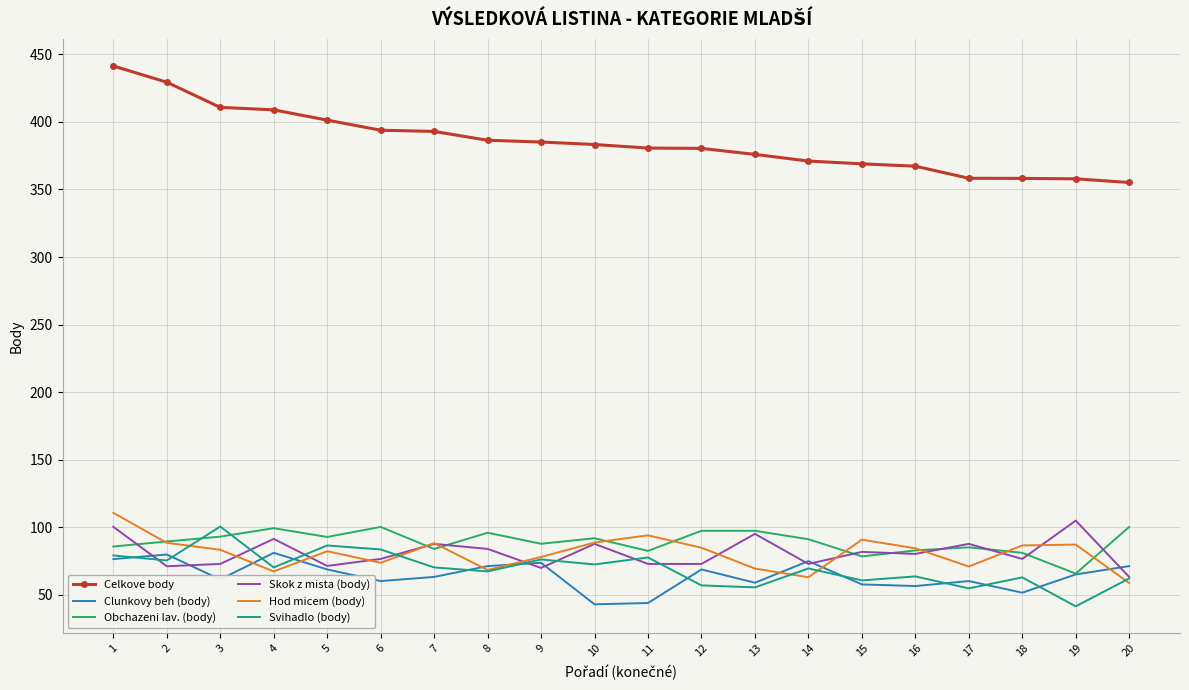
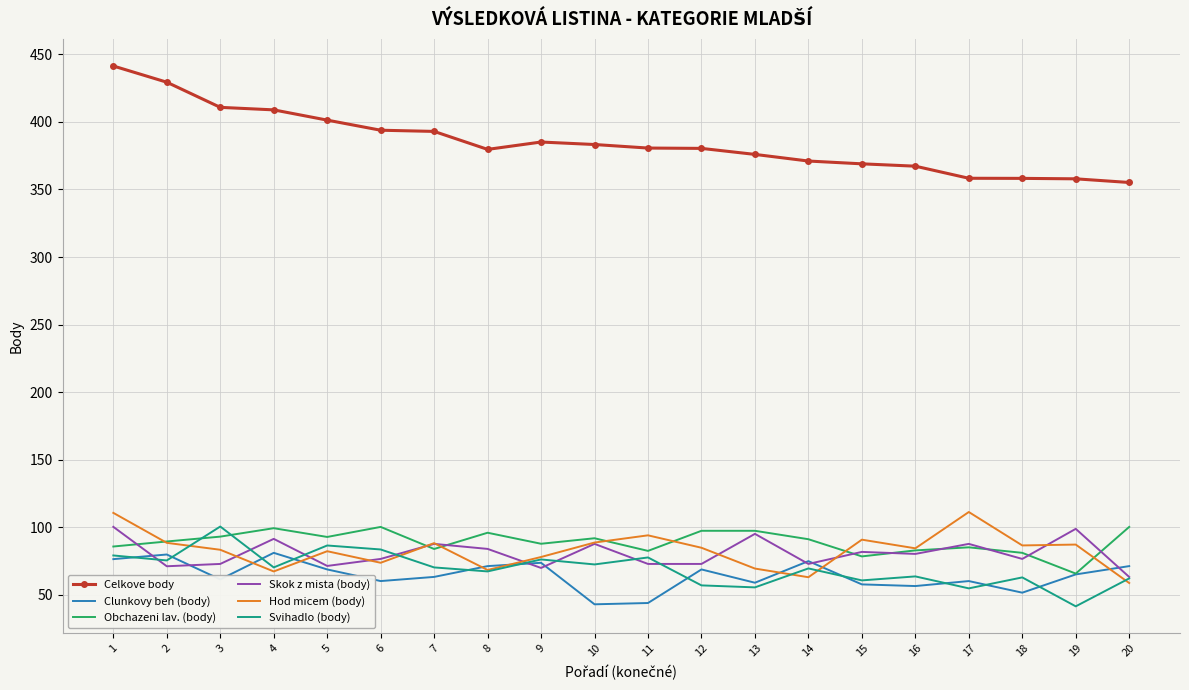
Celkove body, 8: 386 -> 380
Hod micem (body), 17: 71 -> 111
Skok z mista (body), 19: 105 -> 99
